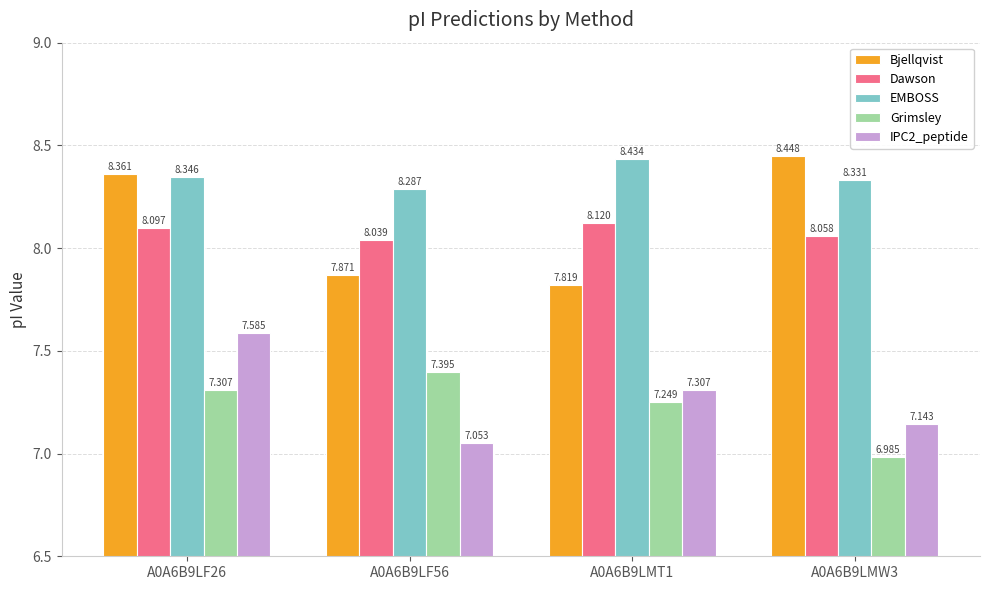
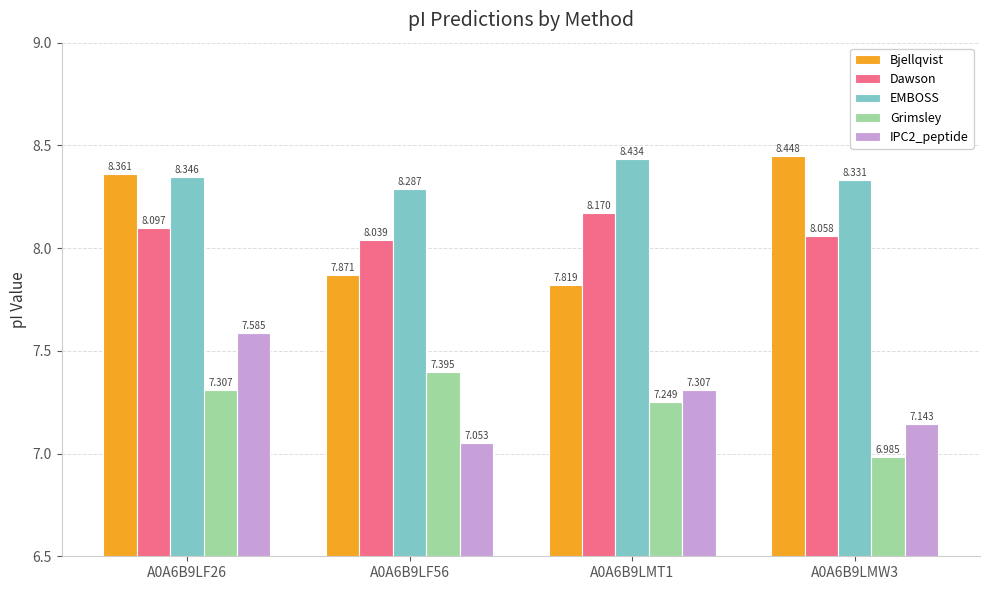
Dawson, A0A6B9LMT1: 8.120 -> 8.170
